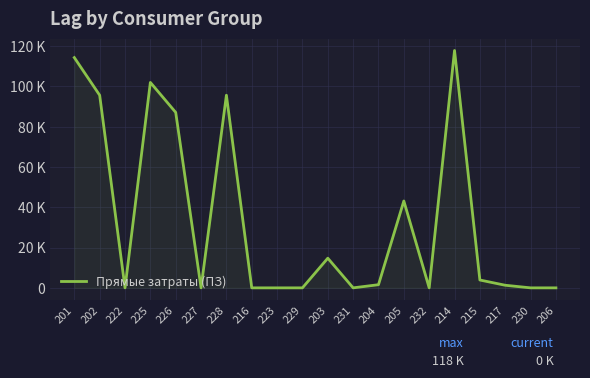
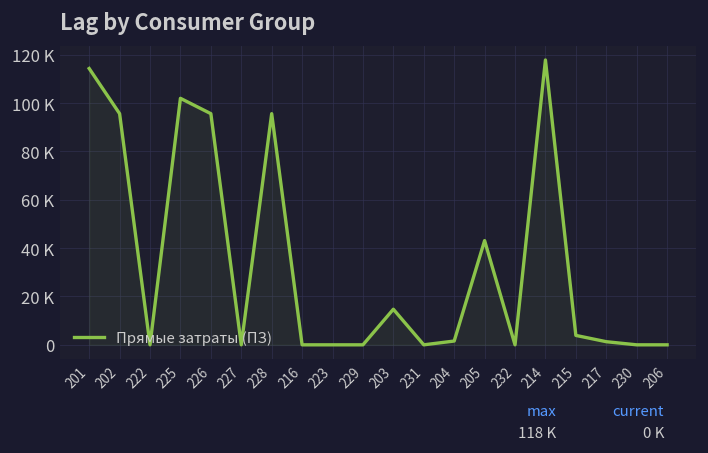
226: 87000 -> 96000
